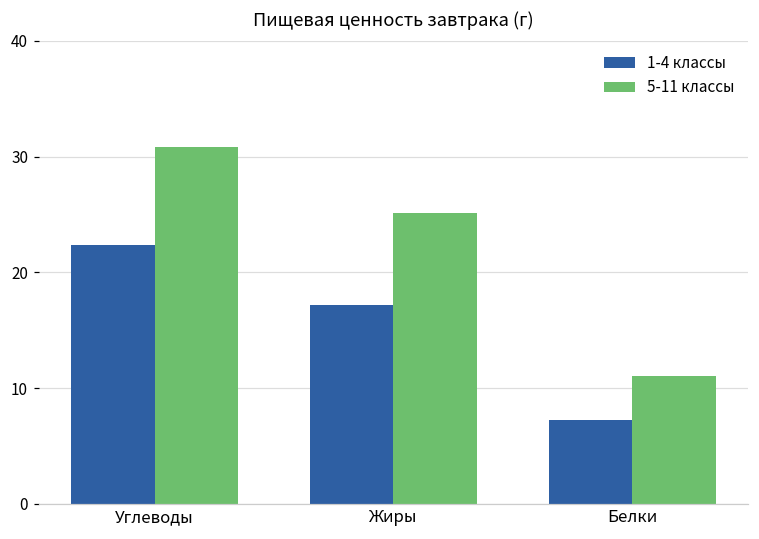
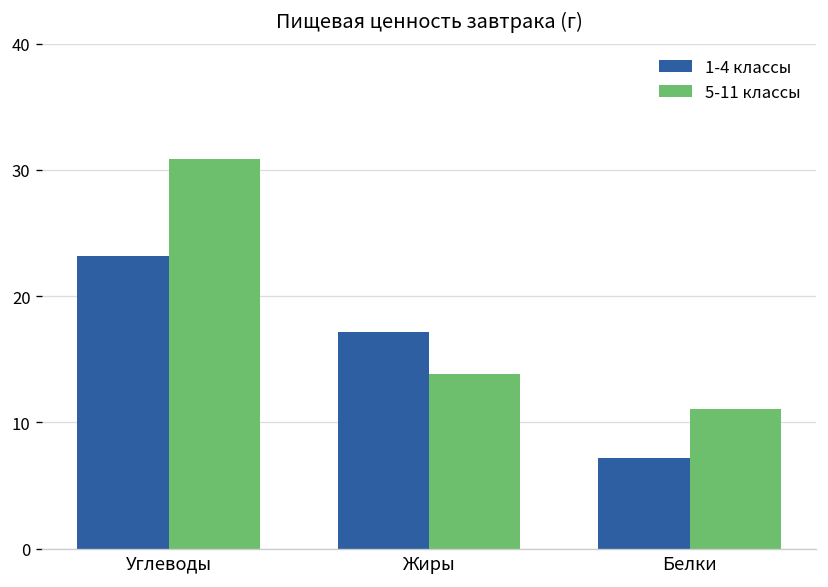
1-4 классы, Углеводы: 22.4 -> 23.2
5-11 классы, Жиры: 25.1 -> 13.8
